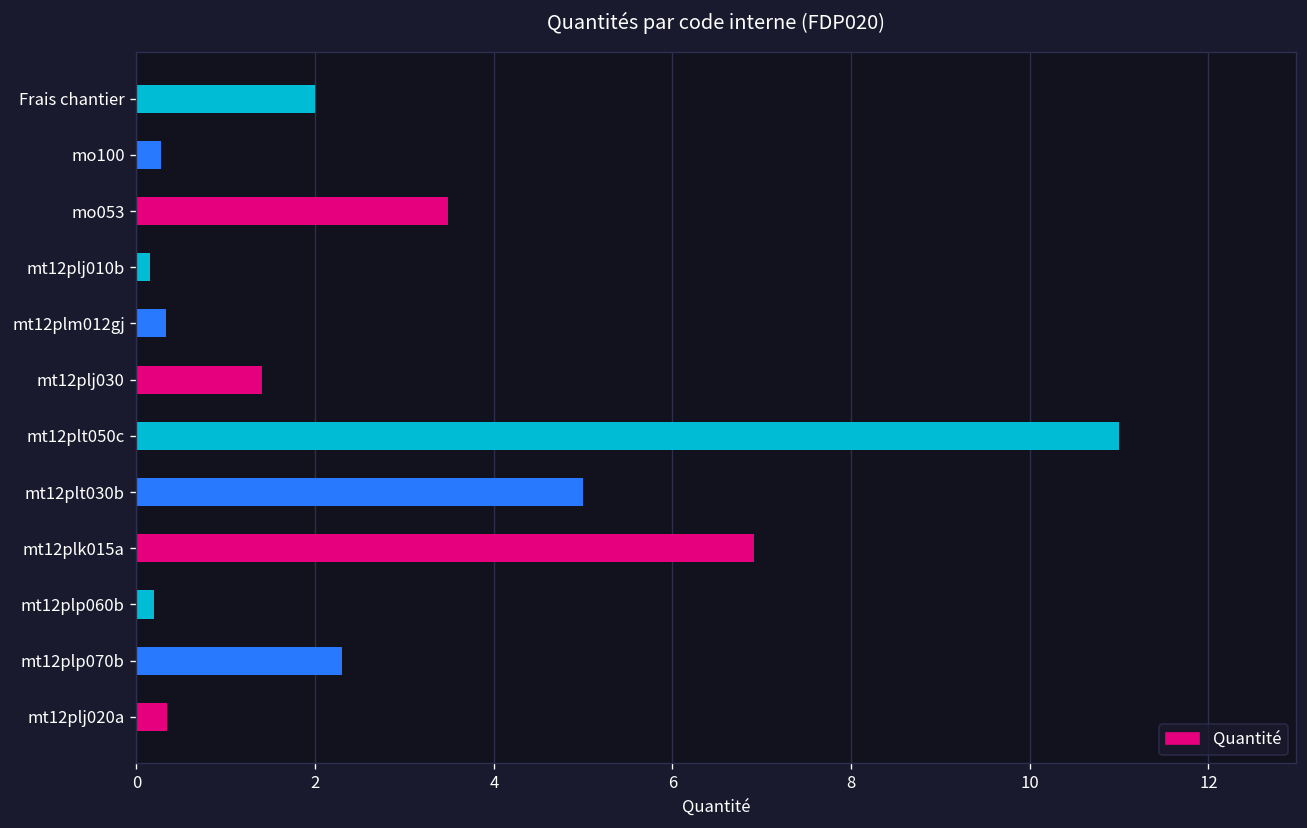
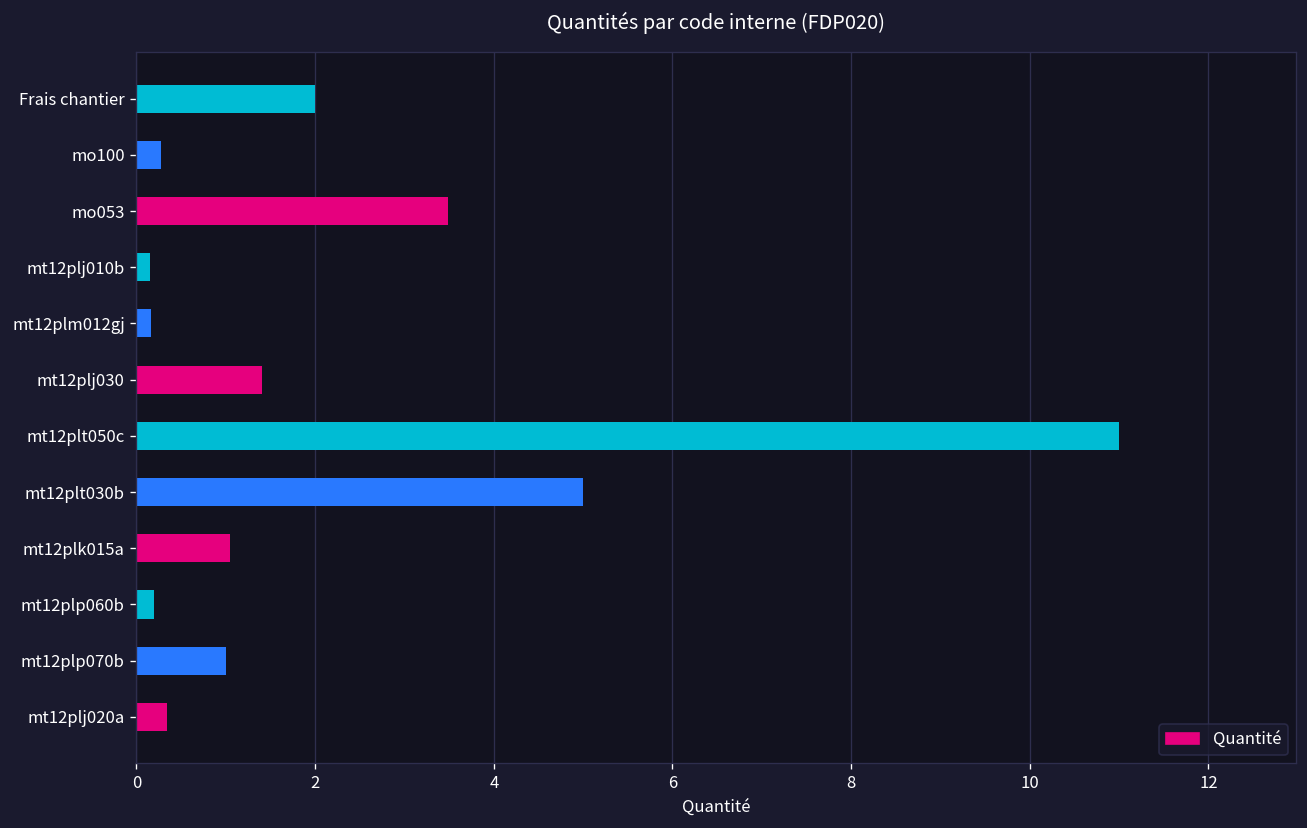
mt12plm012gj: 0.3 -> 0.2
mt12plk015a: 6.9 -> 1.1
mt12plp070b: 2.3 -> 1.0
